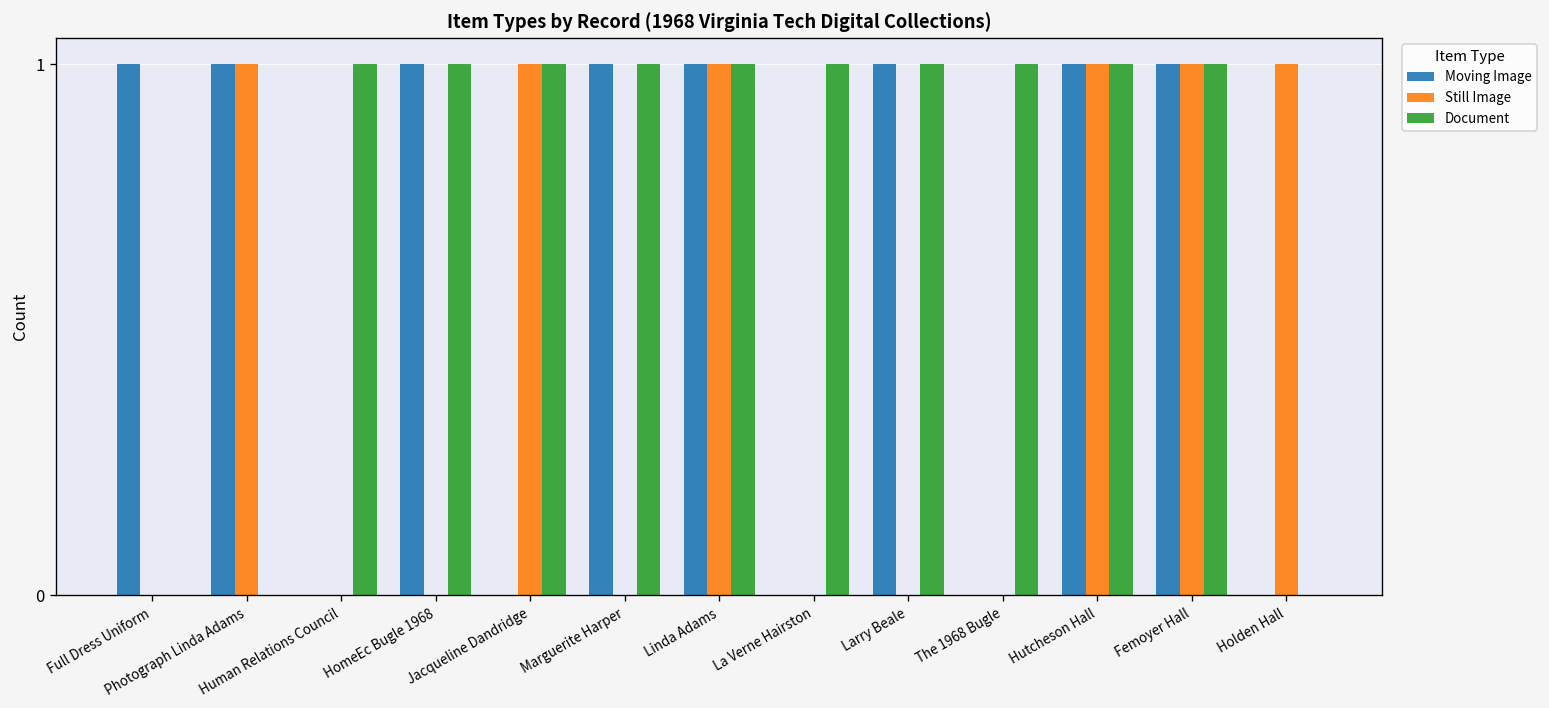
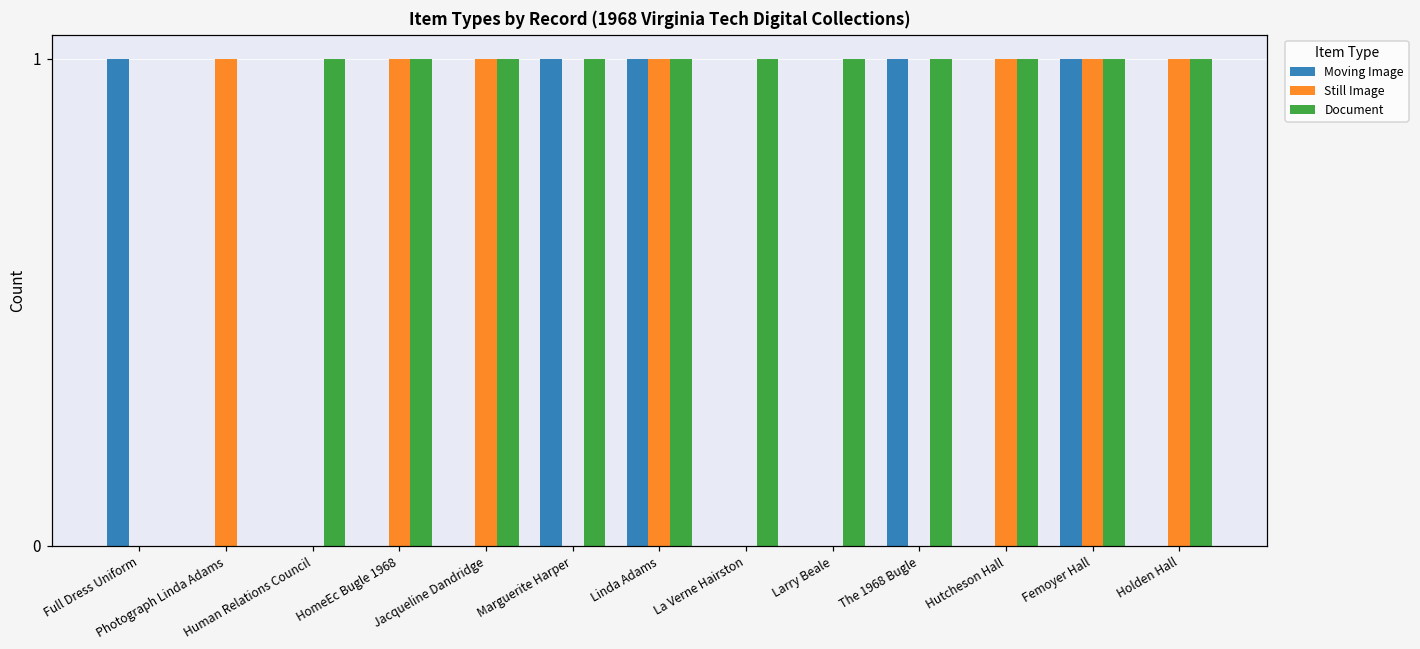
Moving Image, Photograph Linda Adams: 1 -> 0
Moving Image, HomeEc Bugle 1968: 1 -> 0
Still Image, HomeEc Bugle 1968: 0 -> 1
Moving Image, Larry Beale: 1 -> 0
Moving Image, The 1968 Bugle: 0 -> 1
Moving Image, Hutcheson Hall: 1 -> 0
Document, Holden Hall: 0 -> 1
